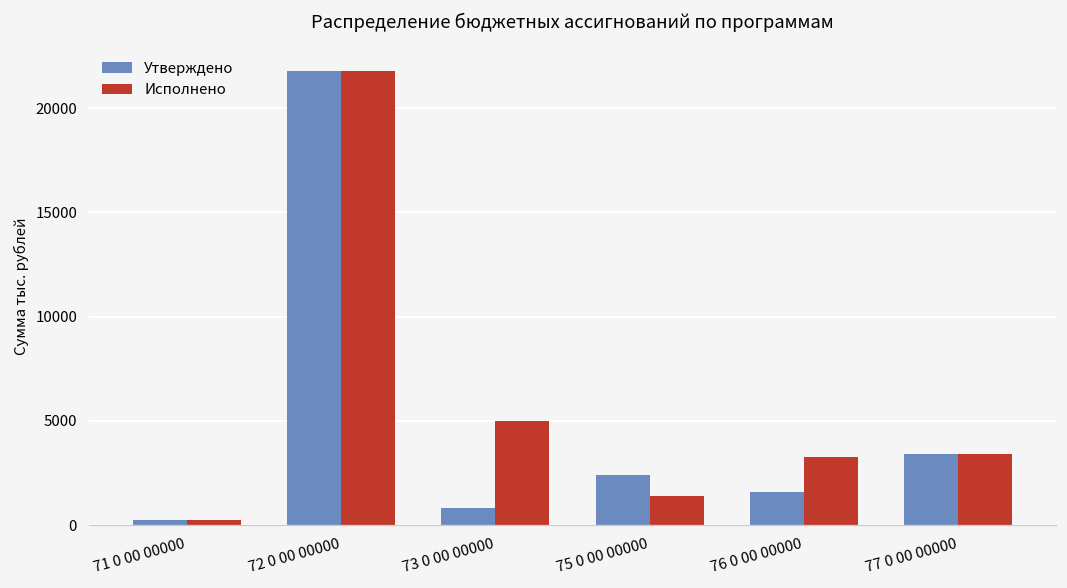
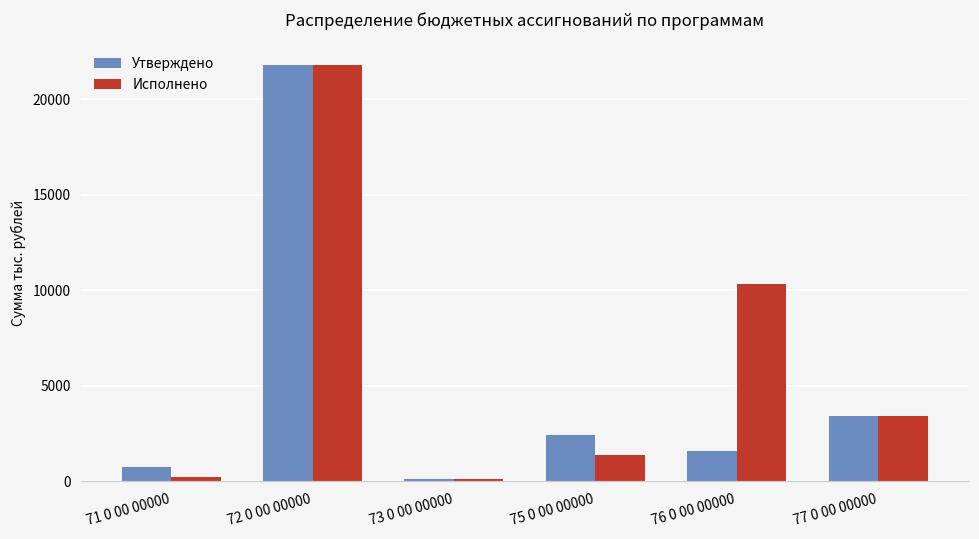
Утверждено, 71 0 00 00000: 200 -> 700
Утверждено, 73 0 00 00000: 800 -> 100
Исполнено, 73 0 00 00000: 5000 -> 100
Исполнено, 76 0 00 00000: 3300 -> 10300
